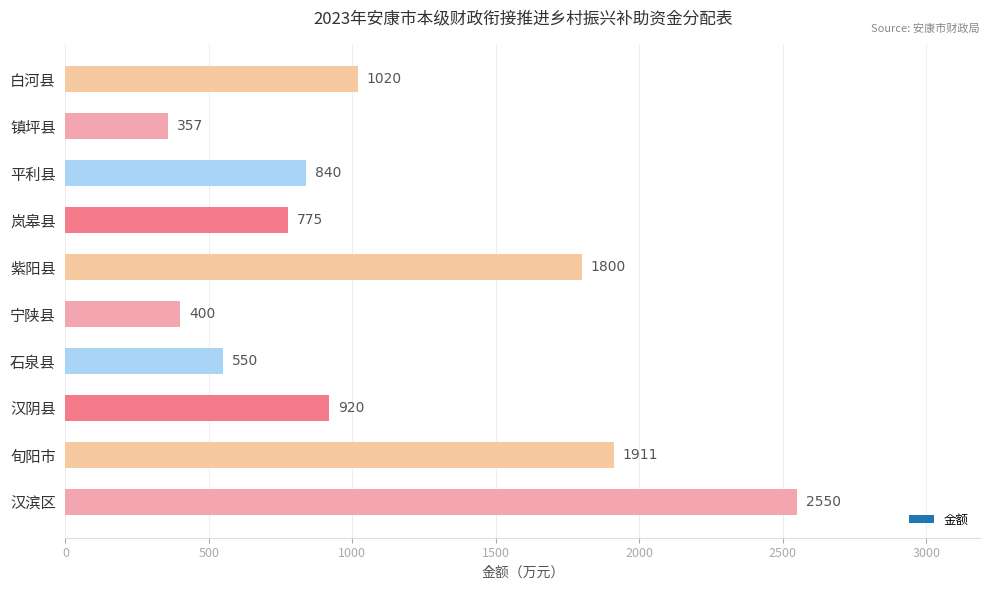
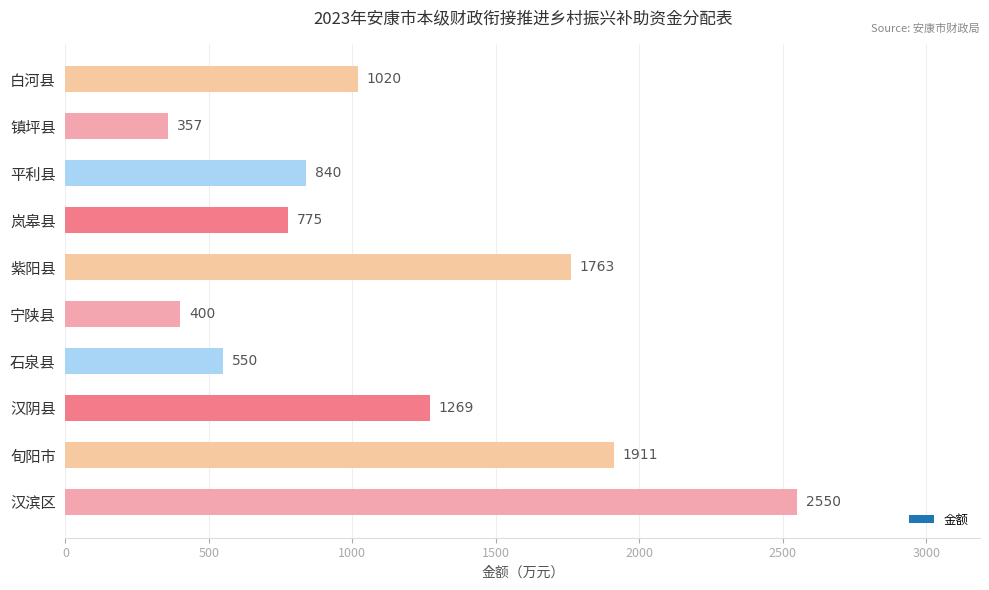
紫阳县: 1800 -> 1763
汉阴县: 920 -> 1269
